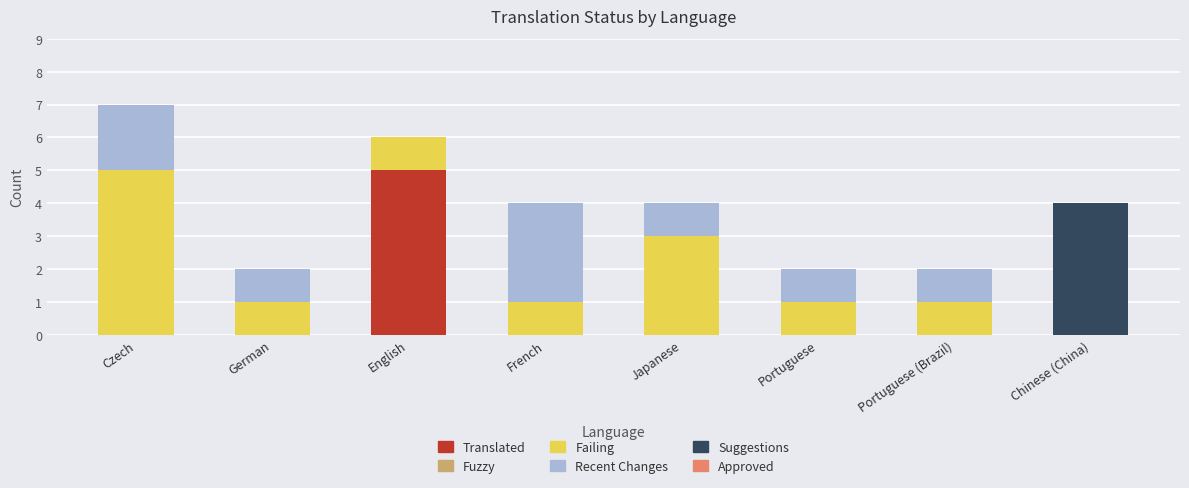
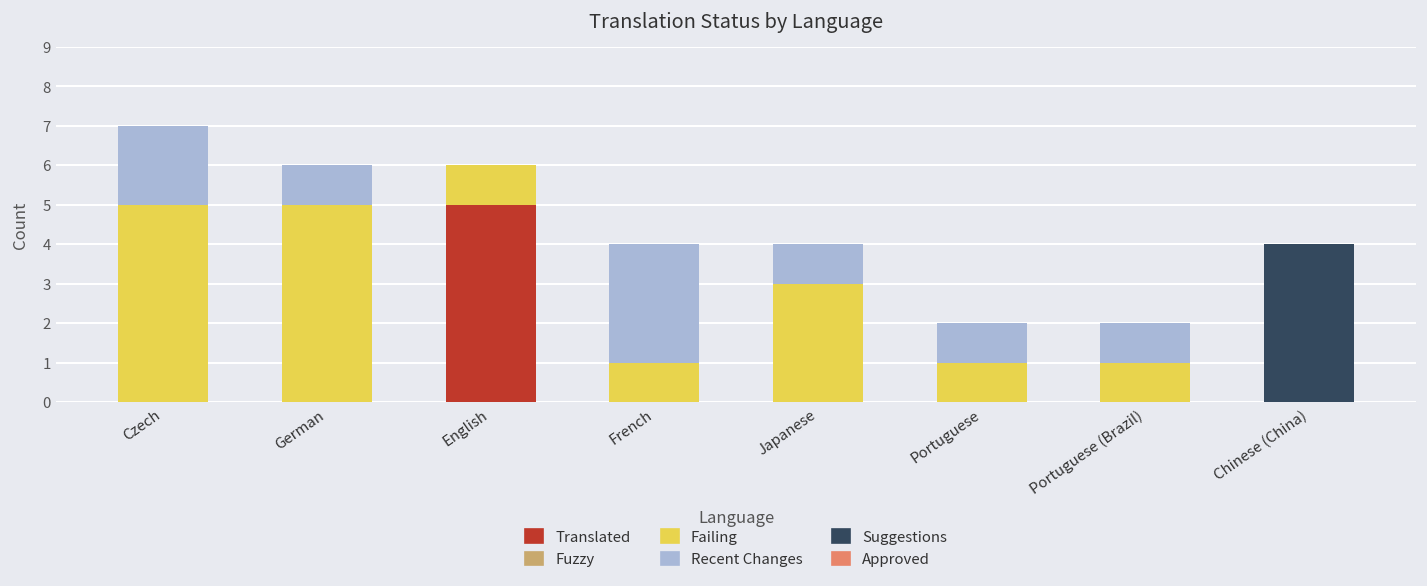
Failing, German: 1 -> 5
